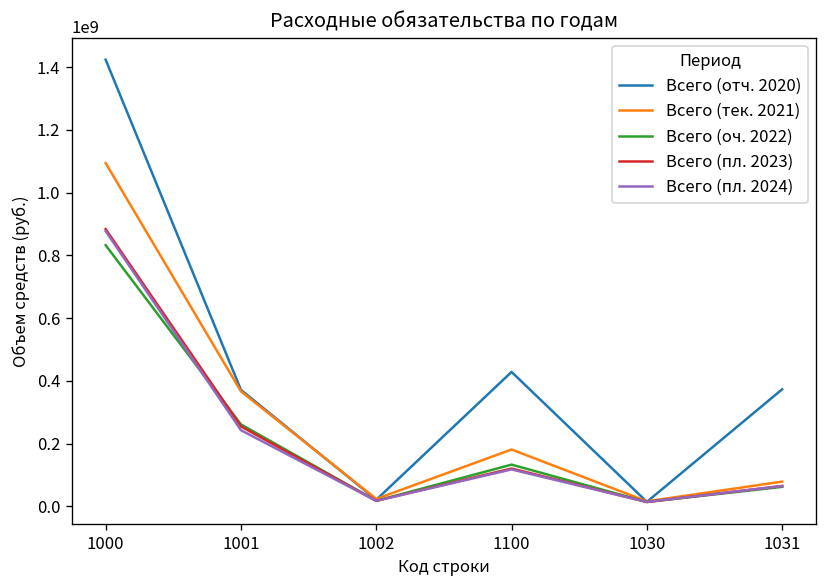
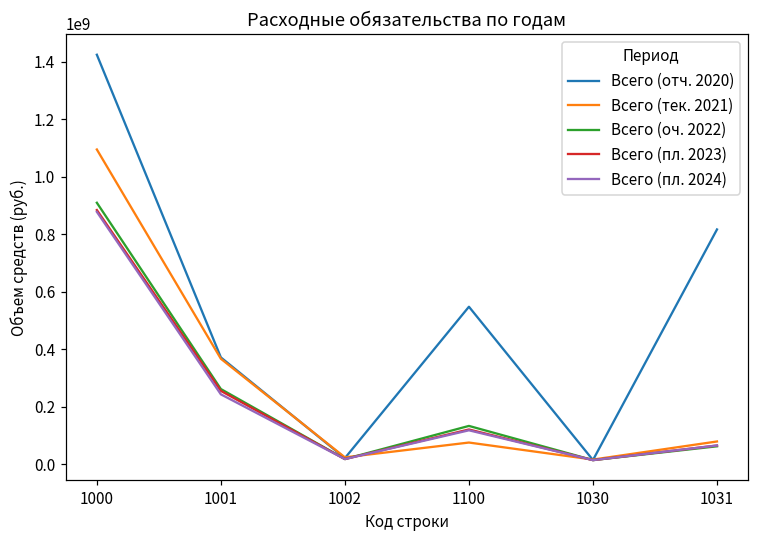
Всего (оч. 2022), 1000: 830000000 -> 910000000
Всего (отч. 2020), 1100: 430000000 -> 550000000
Всего (тек. 2021), 1100: 180000000 -> 70000000
Всего (отч. 2020), 1031: 370000000 -> 820000000
